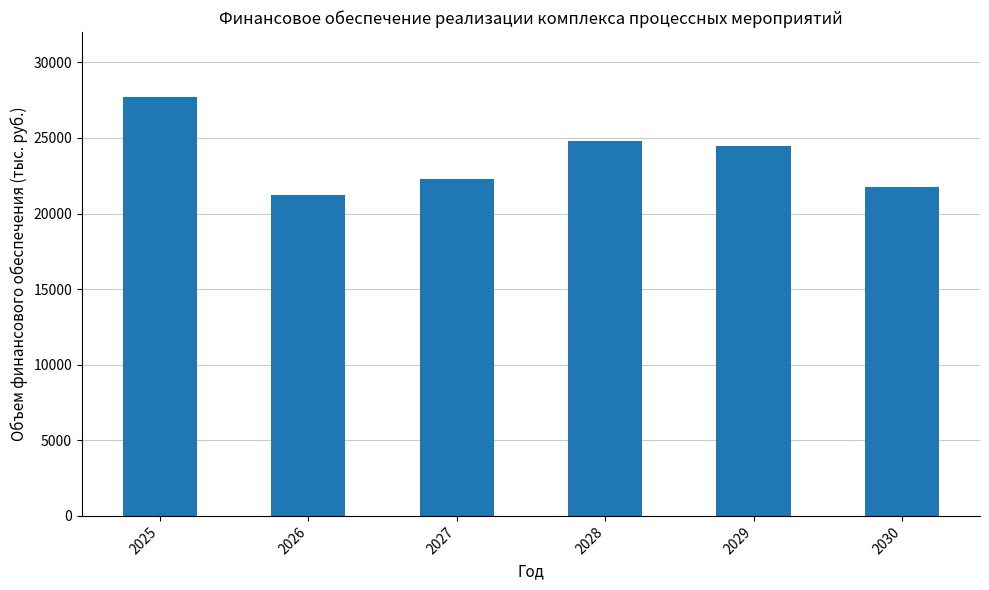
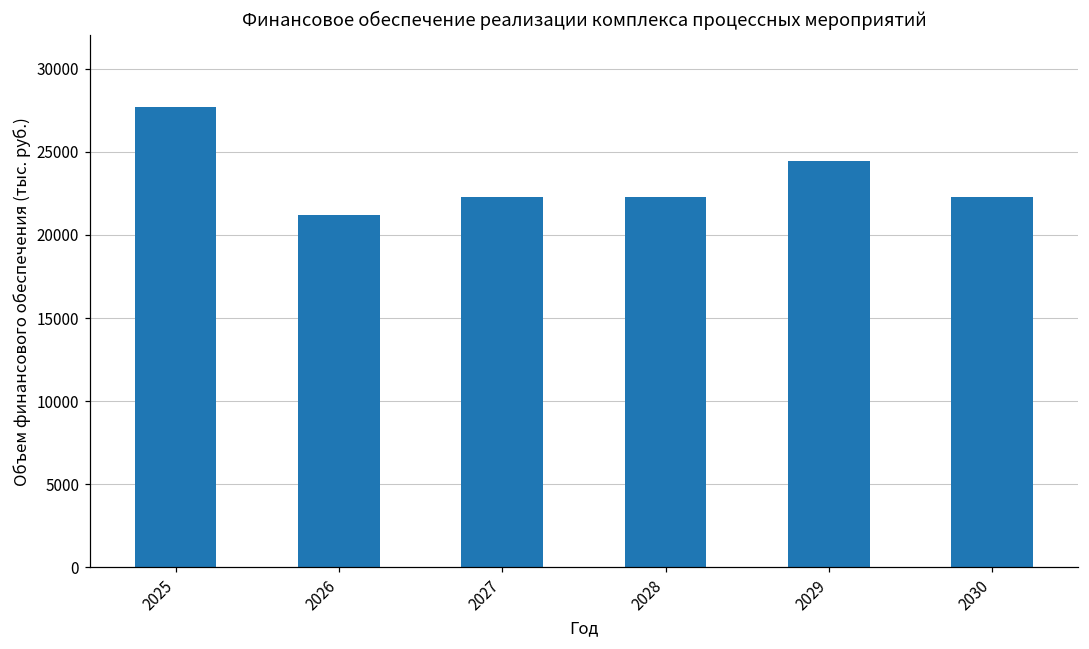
2028: 24800 -> 22300
2030: 21700 -> 22300
